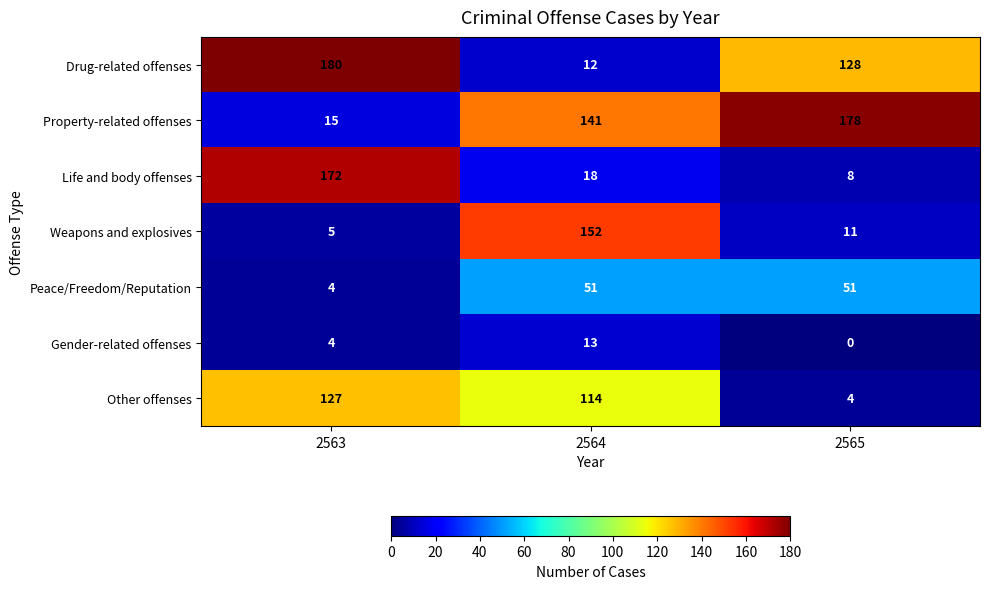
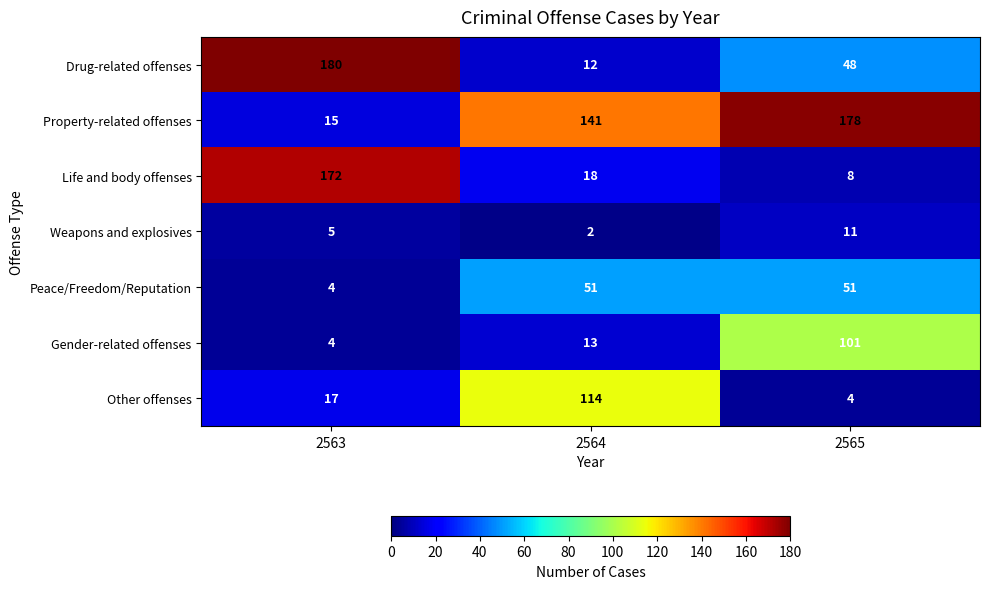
Drug-related offenses, 2565: 128 -> 48
Weapons and explosives, 2564: 152 -> 2
Gender-related offenses, 2565: 0 -> 101
Other offenses, 2563: 127 -> 17
